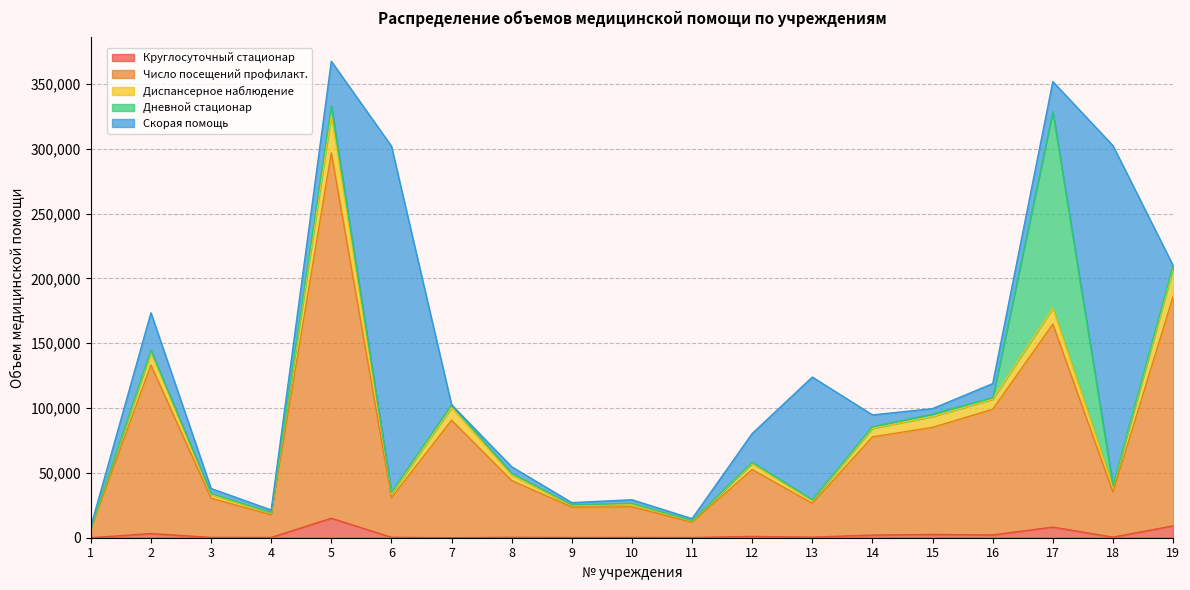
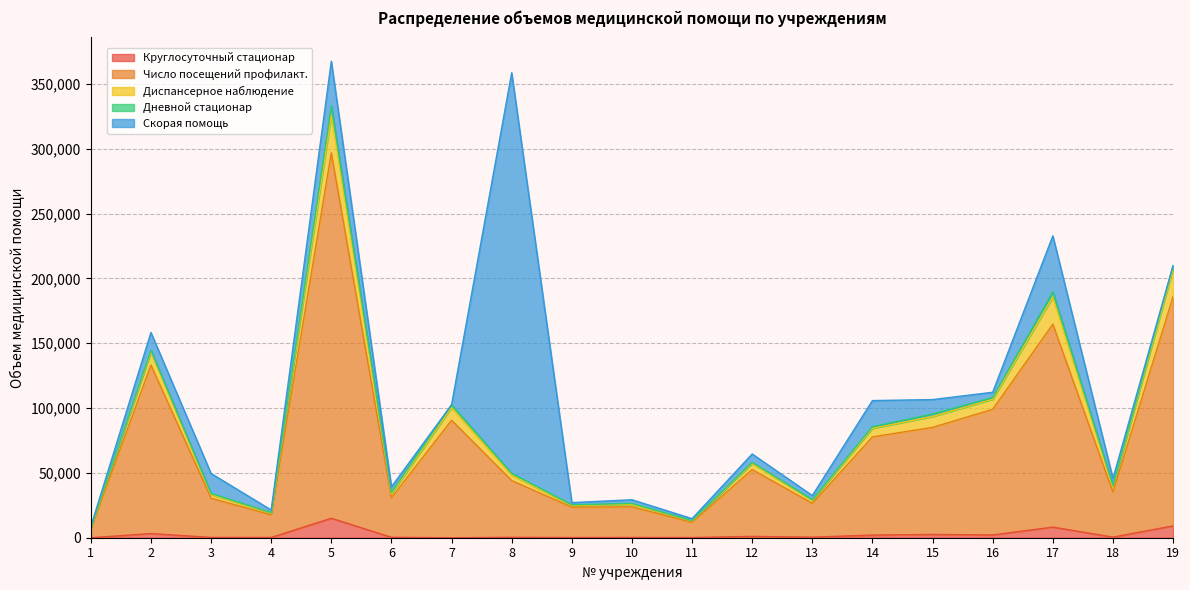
Скорая помощь, 2: 29,000 -> 14,000
Скорая помощь, 3: 4,000 -> 15,000
Скорая помощь, 6: 267,000 -> 4,000
Скорая помощь, 8: 5,000 -> 309,000
Скорая помощь, 12: 22,000 -> 6,000
Скорая помощь, 13: 95,000 -> 3,000
Скорая помощь, 14: 9,000 -> 20,000
Скорая помощь, 15: 4,000 -> 11,000
Скорая помощь, 16: 11,000 -> 4,000
Диспансерное наблюдение, 17: 12,000 -> 21,000
Дневной стационар, 17: 152,000 -> 4,000
Скорая помощь, 17: 23,000 -> 43,000
Скорая помощь, 18: 262,000 -> 6,000
